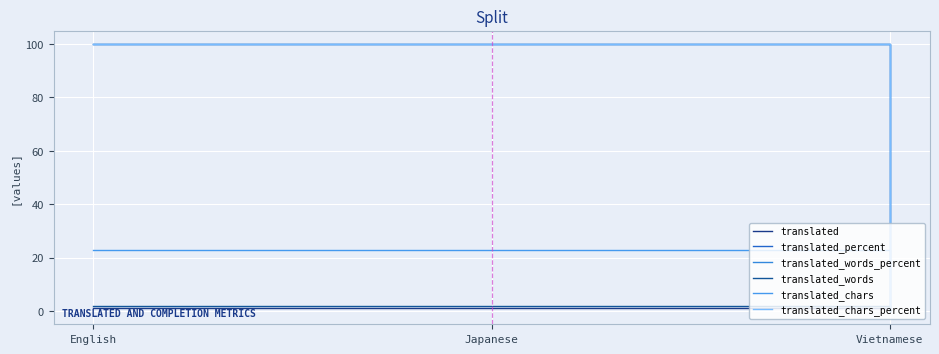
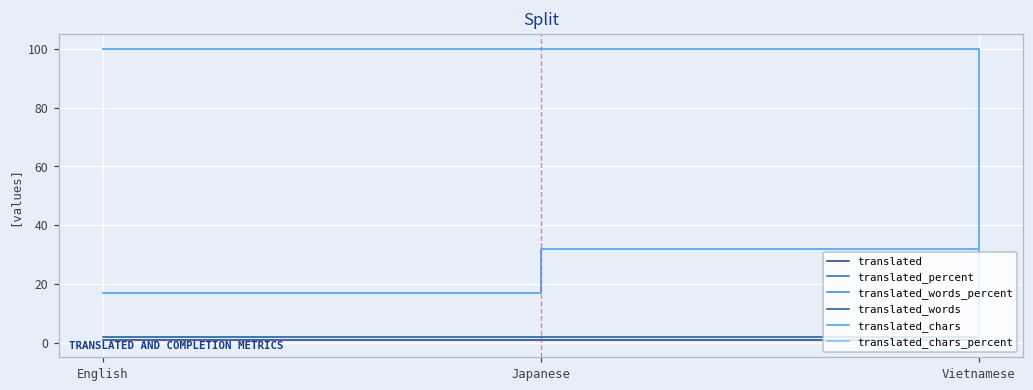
translated_chars, English: 23 -> 17
translated_chars, Japanese: 23 -> 32
